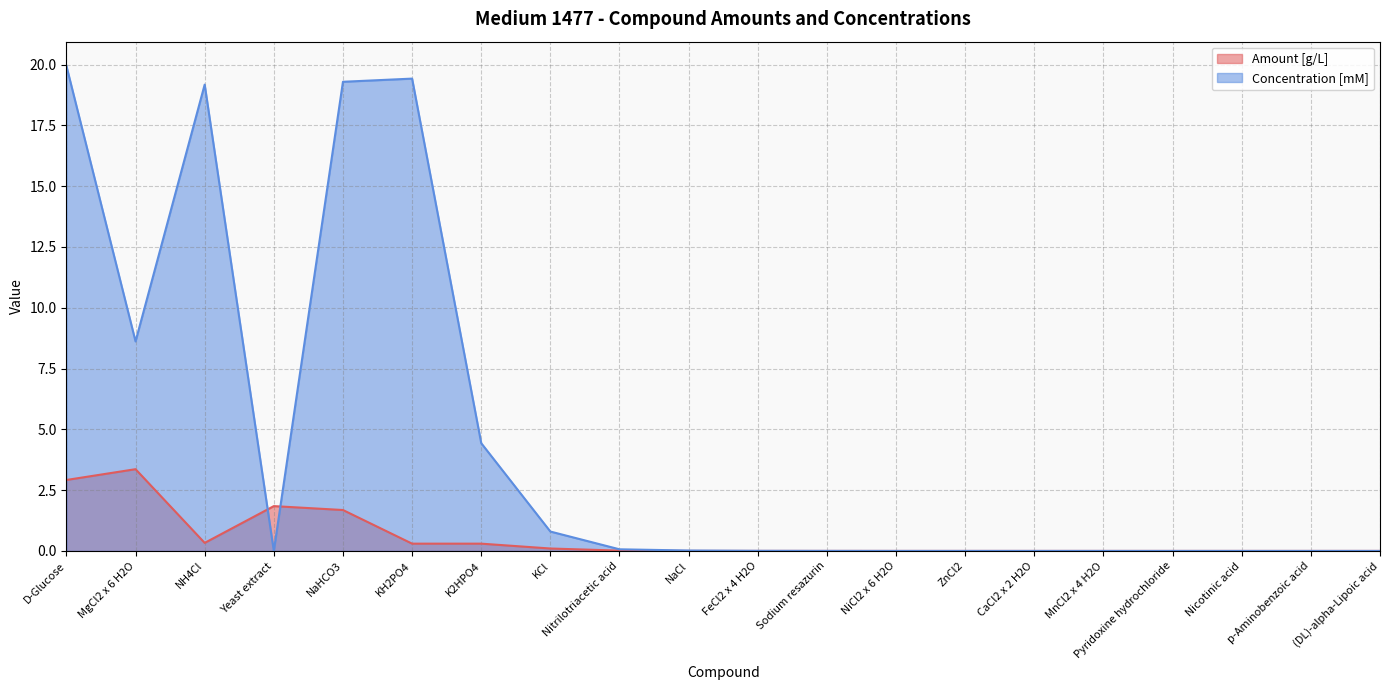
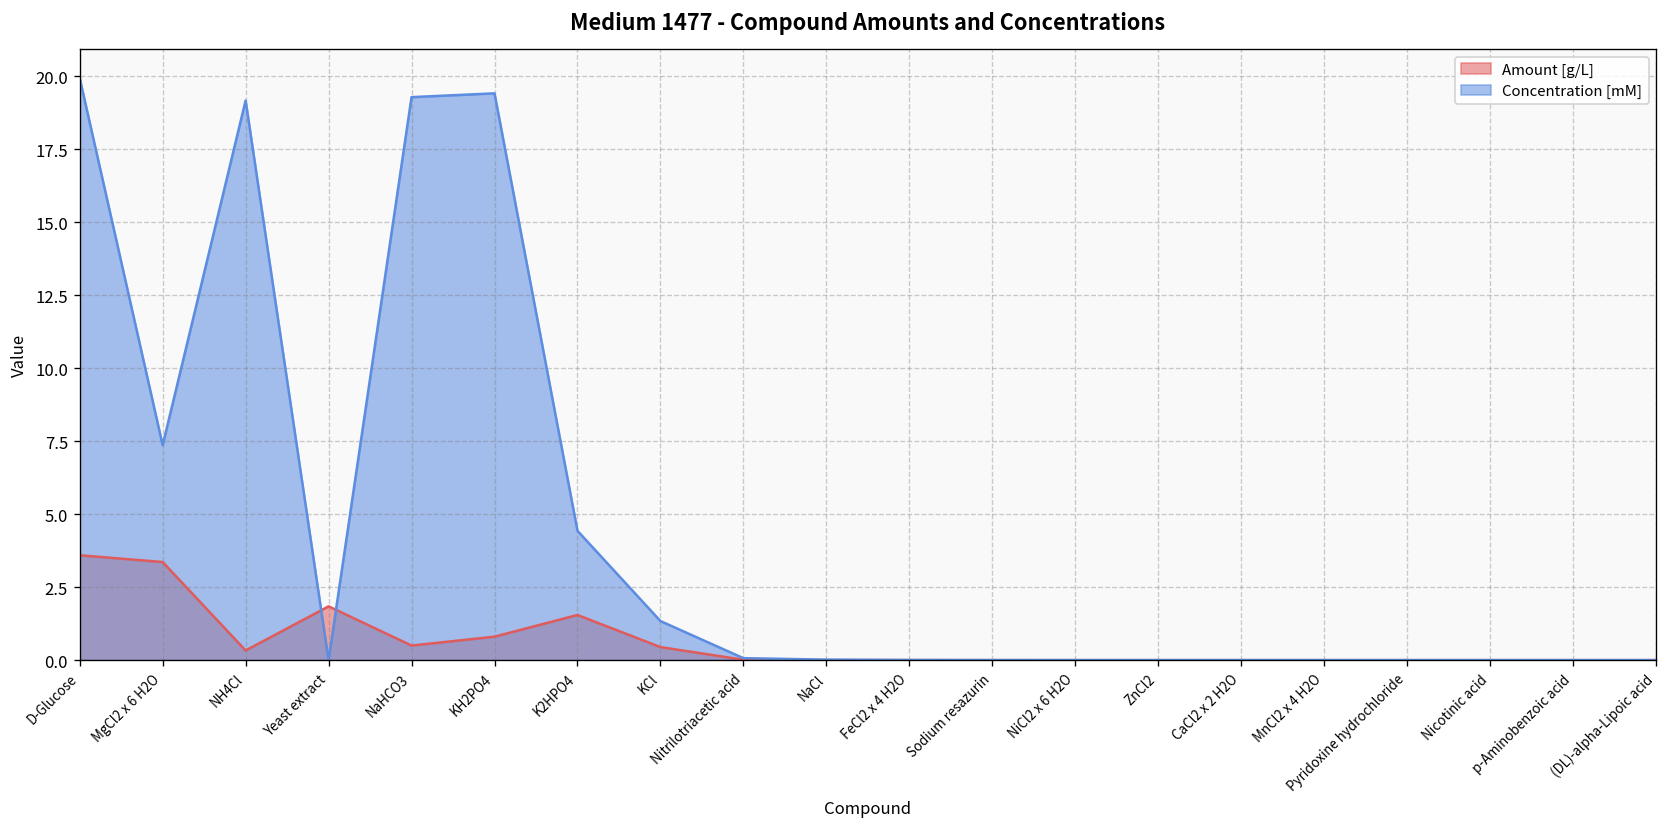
Amount [g/L], D-Glucose: 2.9 -> 3.6
Concentration [mM], MgCl2 x 6 H2O: 8.6 -> 7.4
Amount [g/L], NaHCO3: 1.7 -> 0.5
Amount [g/L], KH2PO4: 0.3 -> 0.8
Amount [g/L], K2HPO4: 0.3 -> 1.5
Amount [g/L], KCl: 0.1 -> 0.4
Concentration [mM], KCl: 0.8 -> 1.3
